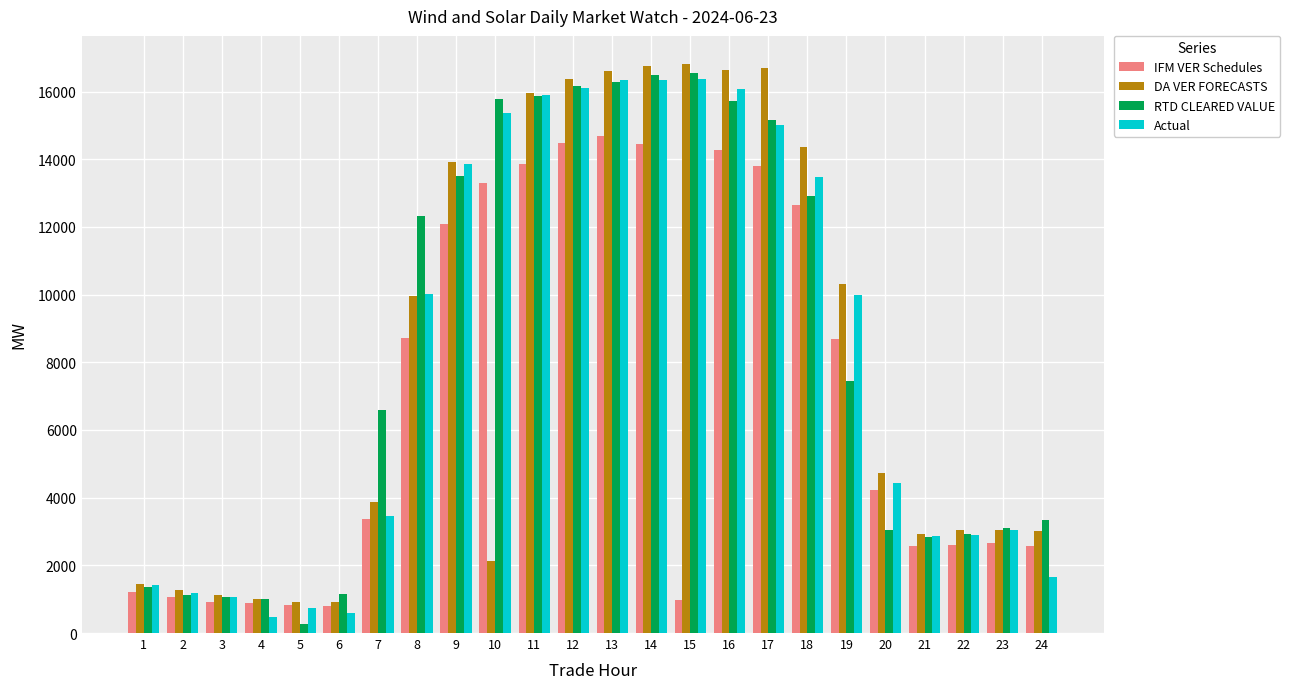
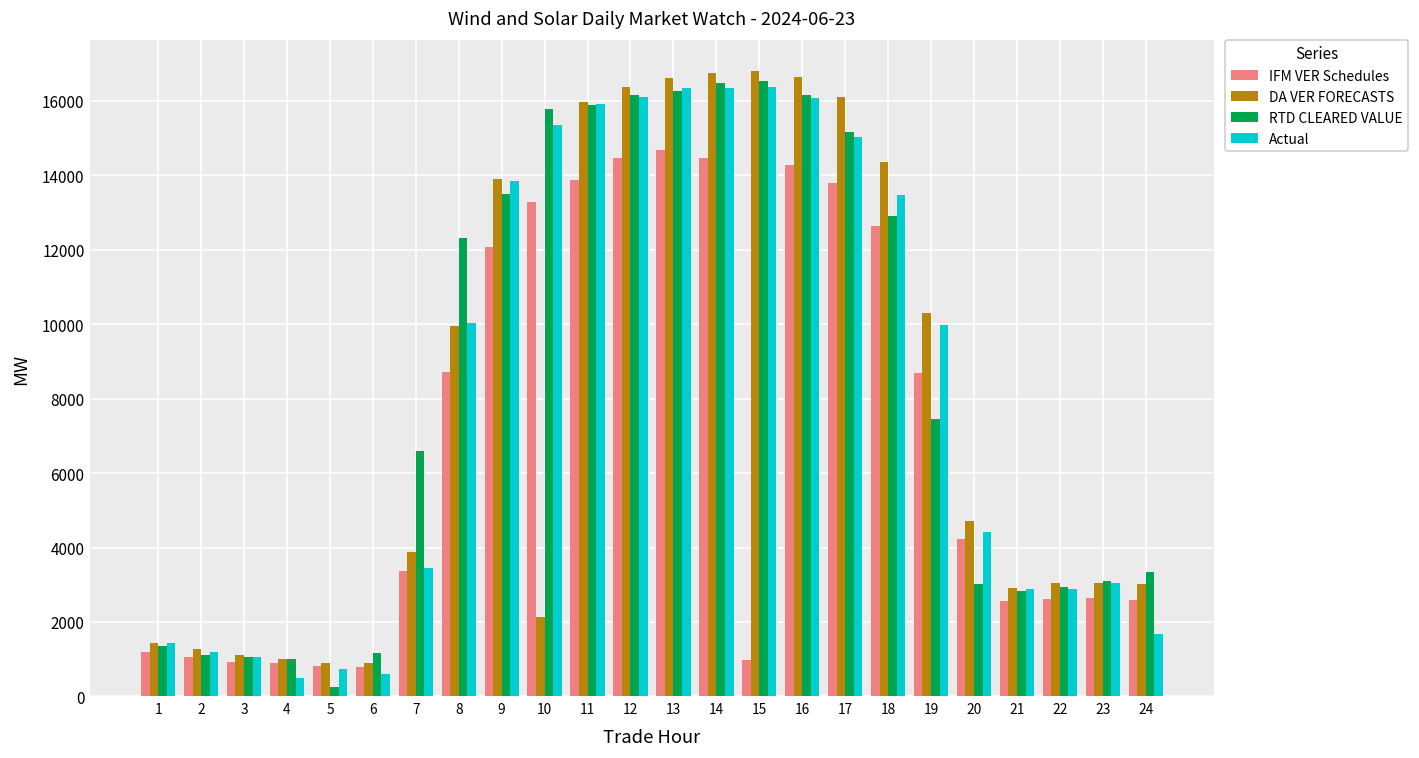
RTD CLEARED VALUE, 16: 15700 -> 16200
DA VER FORECASTS, 17: 16700 -> 16100
